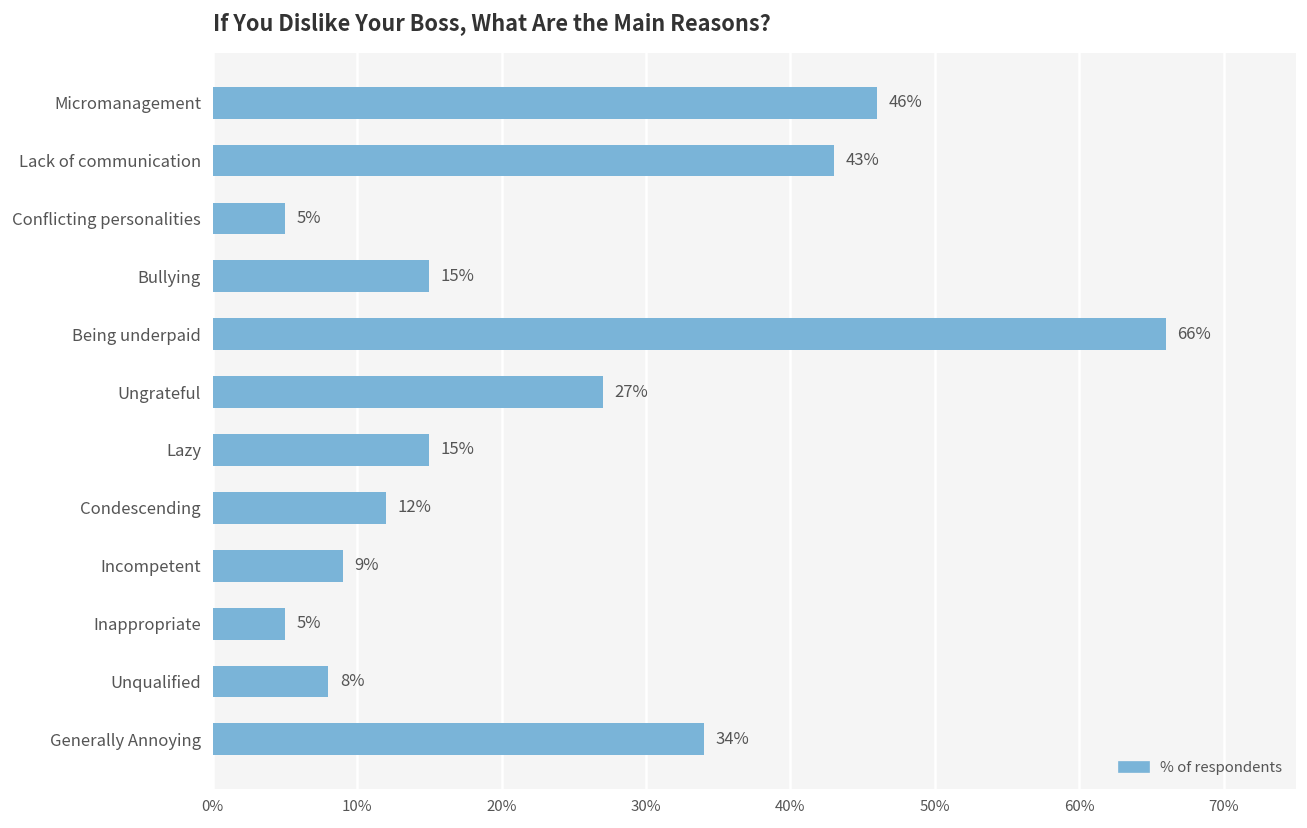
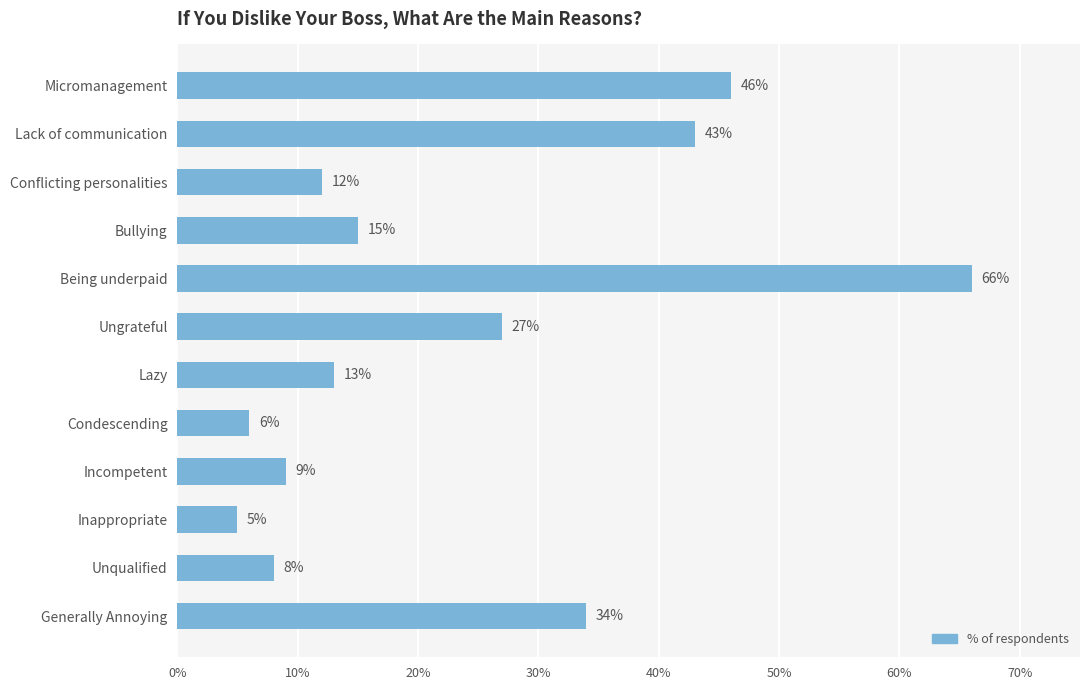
Conflicting personalities: 5% -> 12%
Lazy: 15% -> 13%
Condescending: 12% -> 6%
